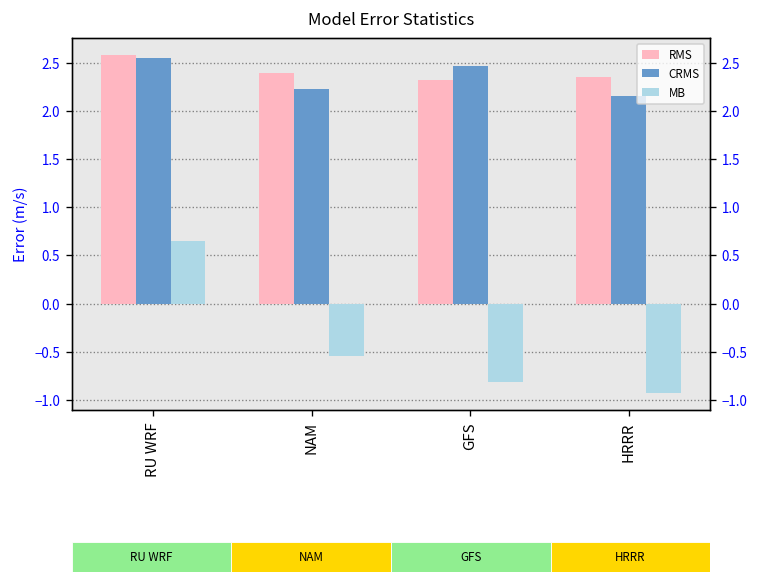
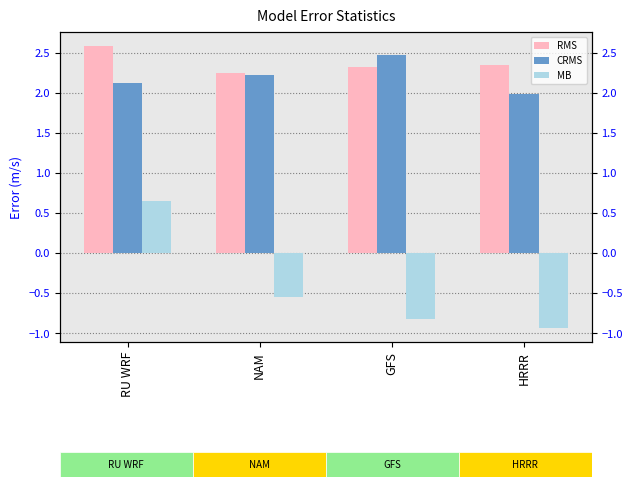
Model Error Statistics, CRMS, RU WRF: 2.6 -> 2.1
Model Error Statistics, RMS, NAM: 2.4 -> 2.2
Model Error Statistics, CRMS, HRRR: 2.2 -> 2.0
